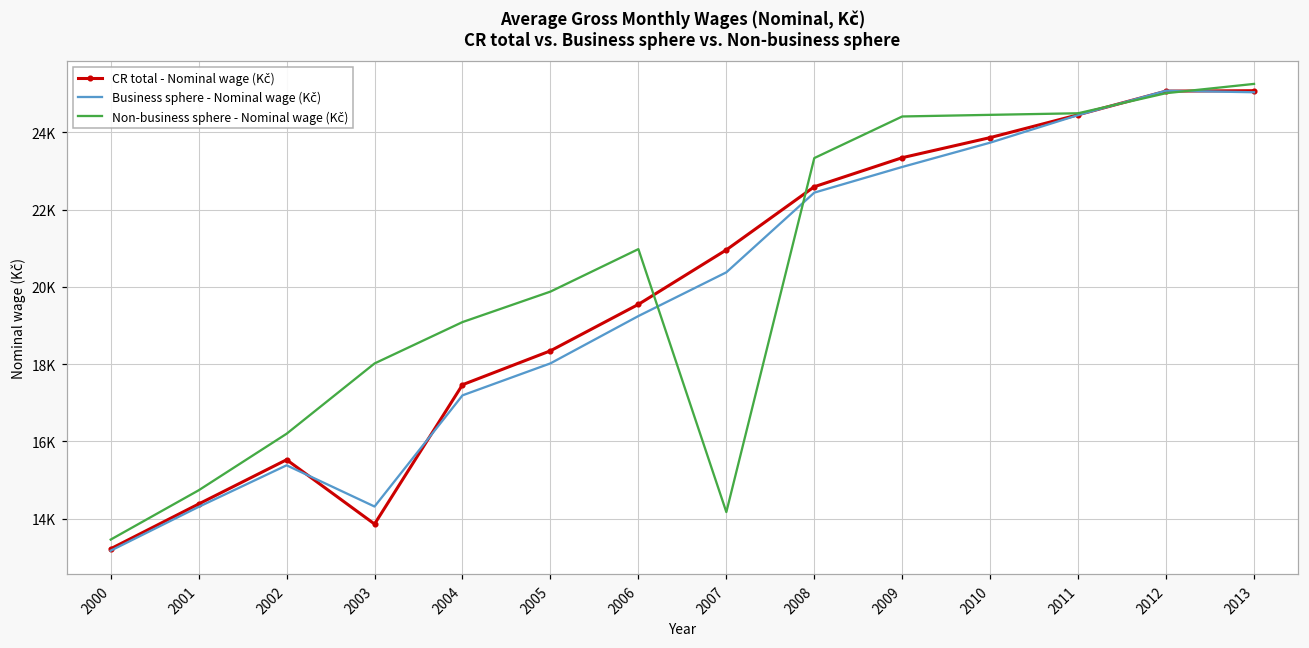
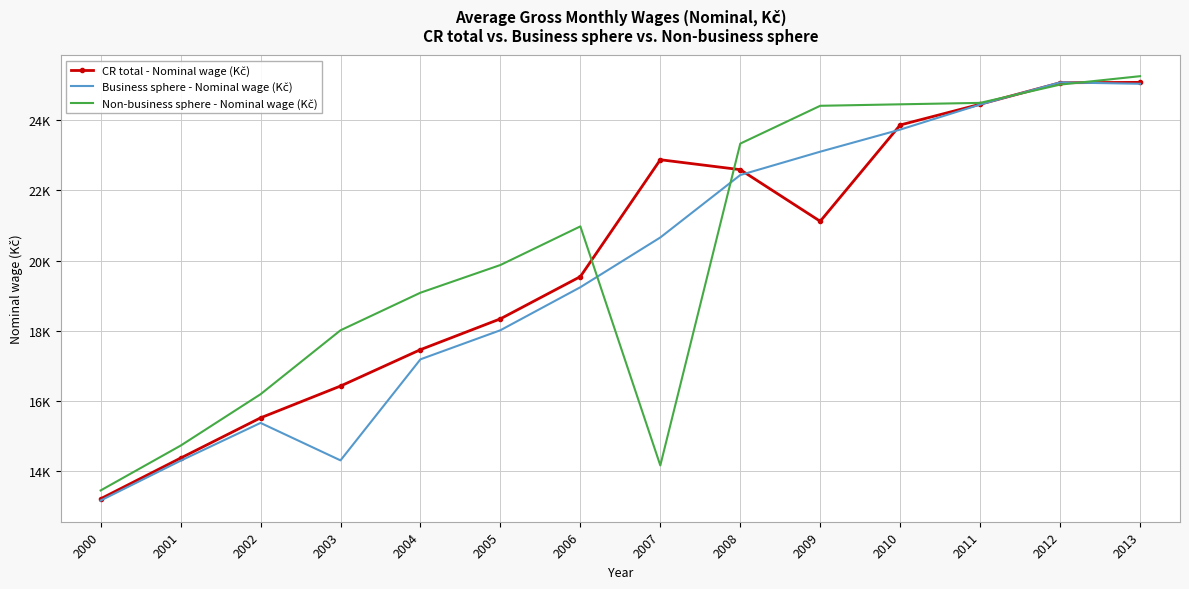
CR total - Nominal wage (Kč), 2003: 13900 -> 16400
CR total - Nominal wage (Kč), 2007: 21000 -> 22900
Business sphere - Nominal wage (Kč), 2007: 20400 -> 20700
CR total - Nominal wage (Kč), 2009: 23300 -> 21100
